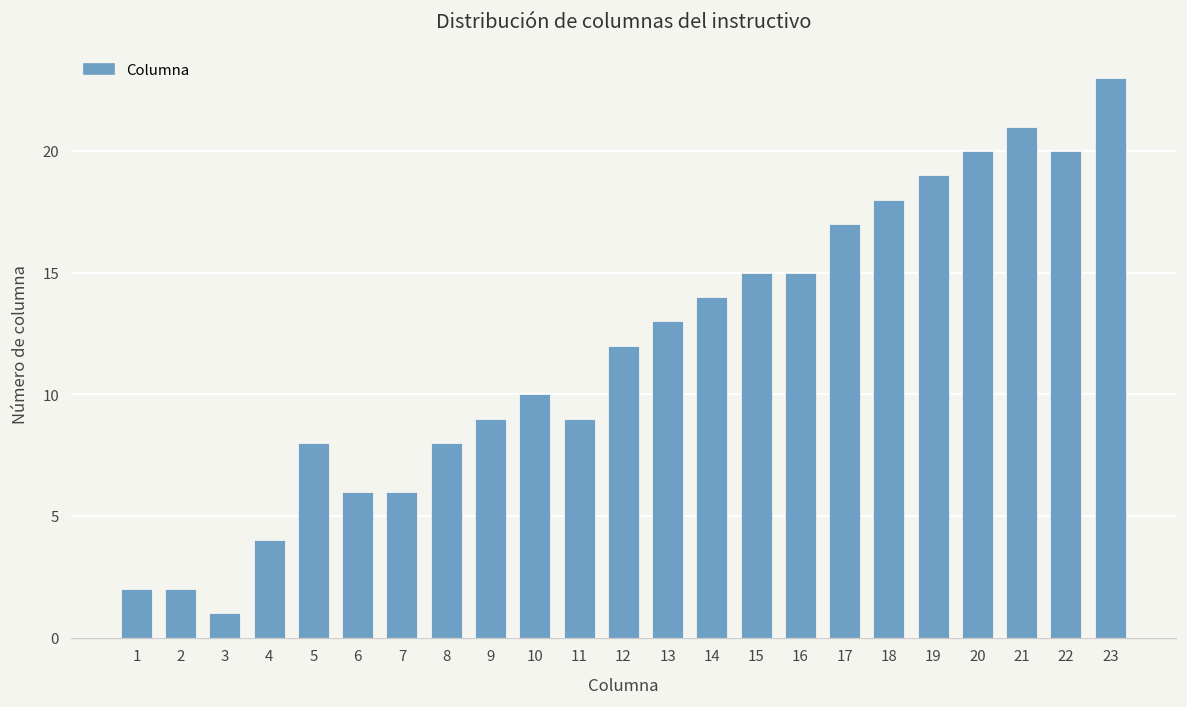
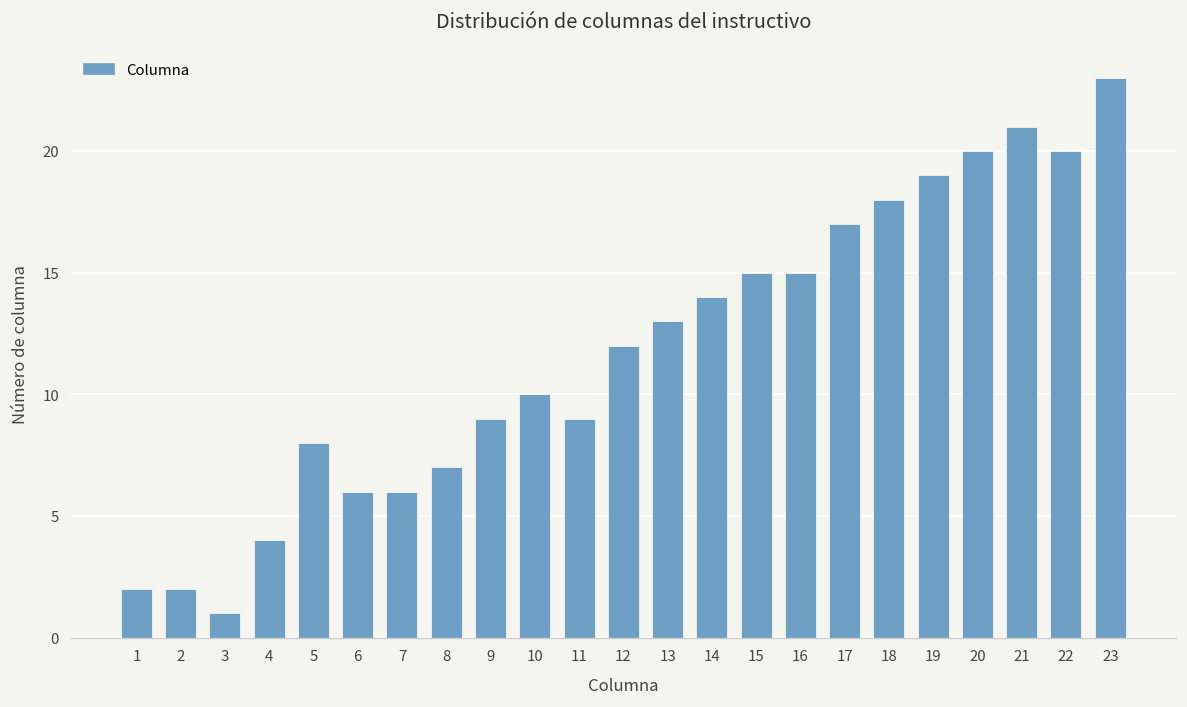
8: 8 -> 7
